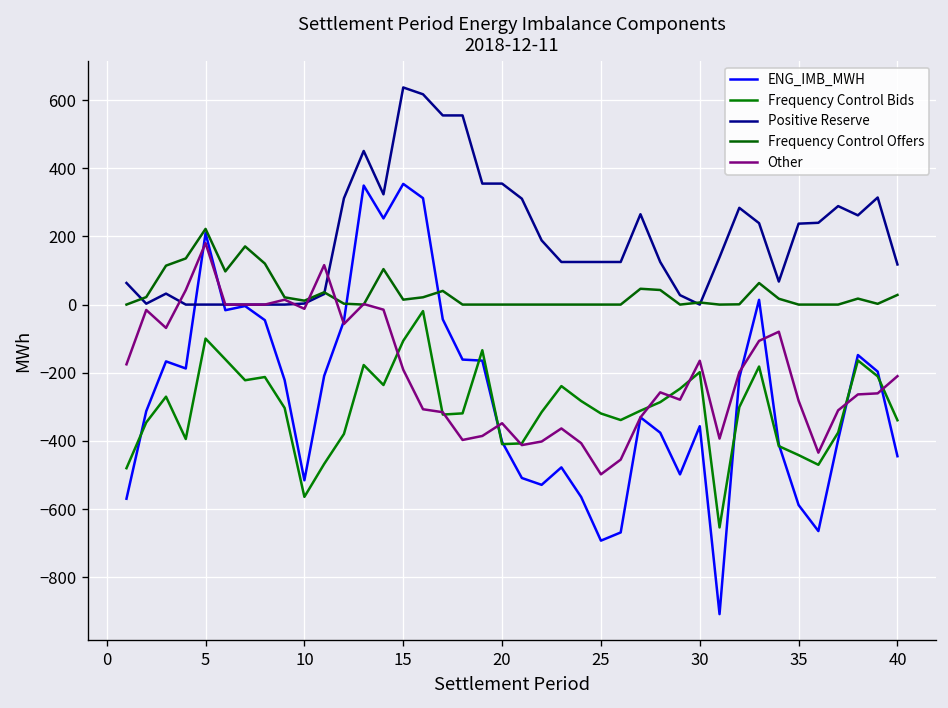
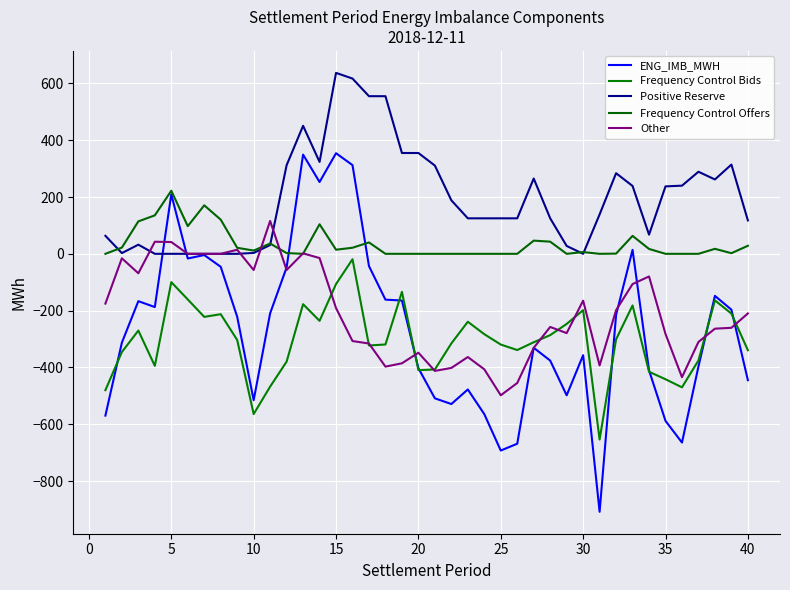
Other, 5: 180 -> 40
Other, 10: -10 -> -60
